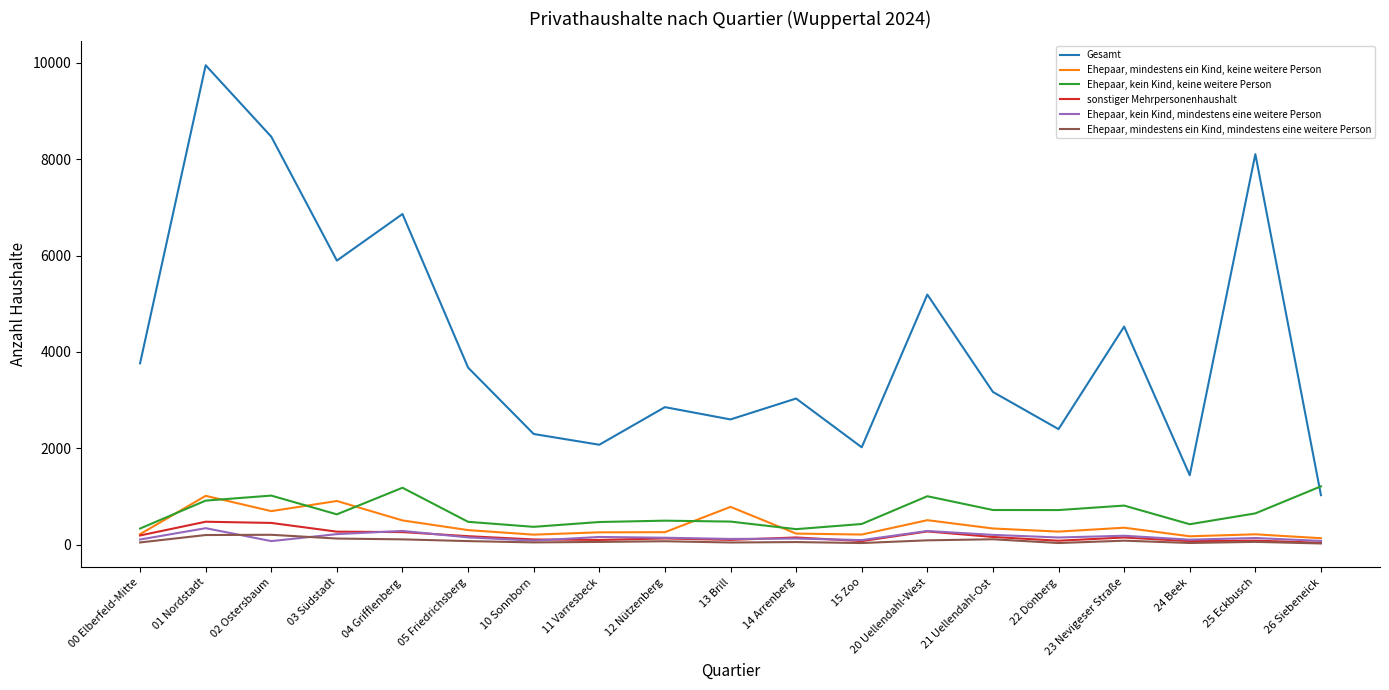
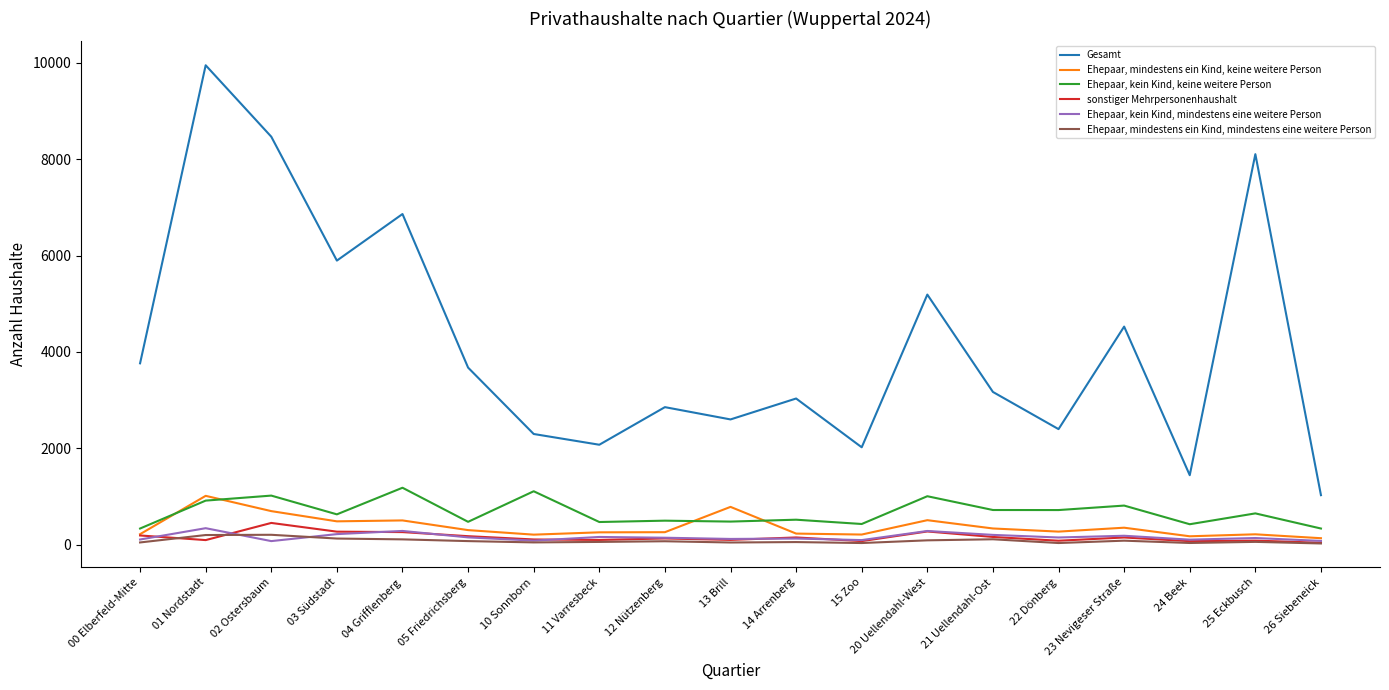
sonstiger Mehrpersonenhaushalt, 01 Nordstadt: 500 -> 100
Ehepaar, mindestens ein Kind, keine weitere Person, 03 Südstadt: 900 -> 500
Ehepaar, kein Kind, keine weitere Person, 10 Sonnborn: 400 -> 1100
Ehepaar, kein Kind, keine weitere Person, 14 Arrenberg: 300 -> 500
Ehepaar, kein Kind, keine weitere Person, 26 Siebeneick: 1200 -> 300
